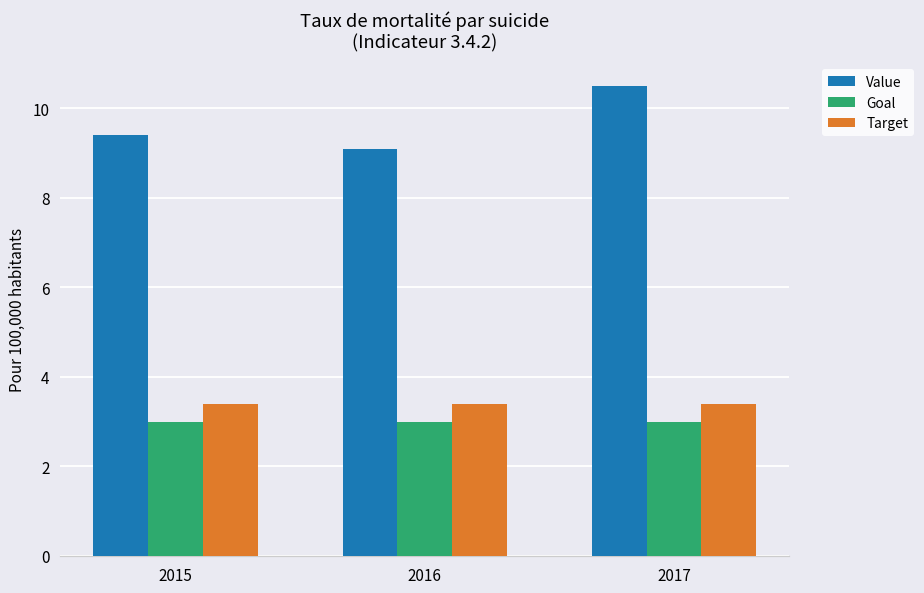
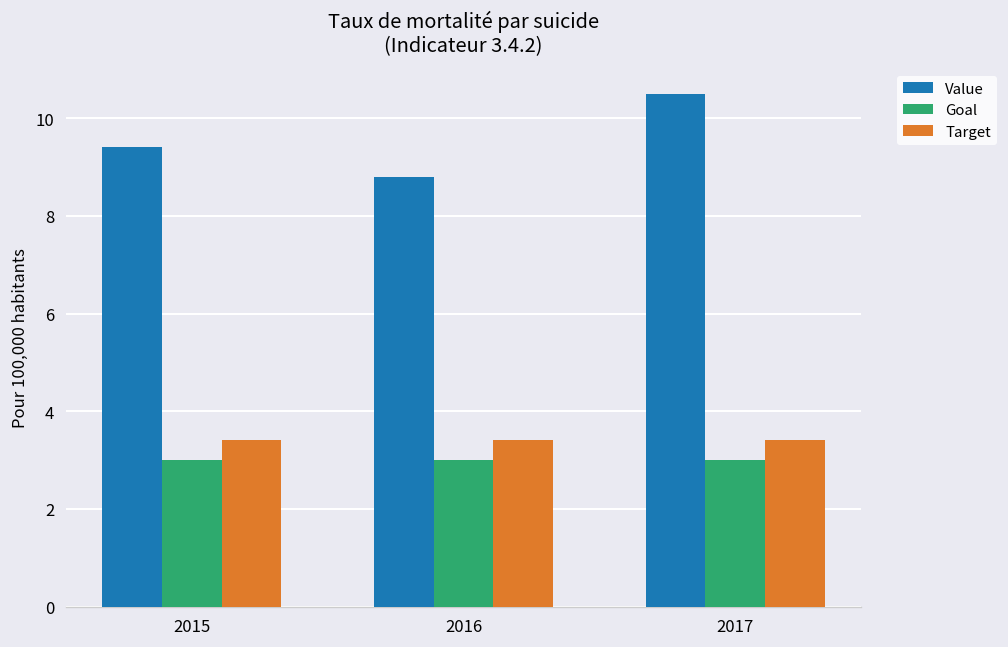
Value, 2016: 9.1 -> 8.8
